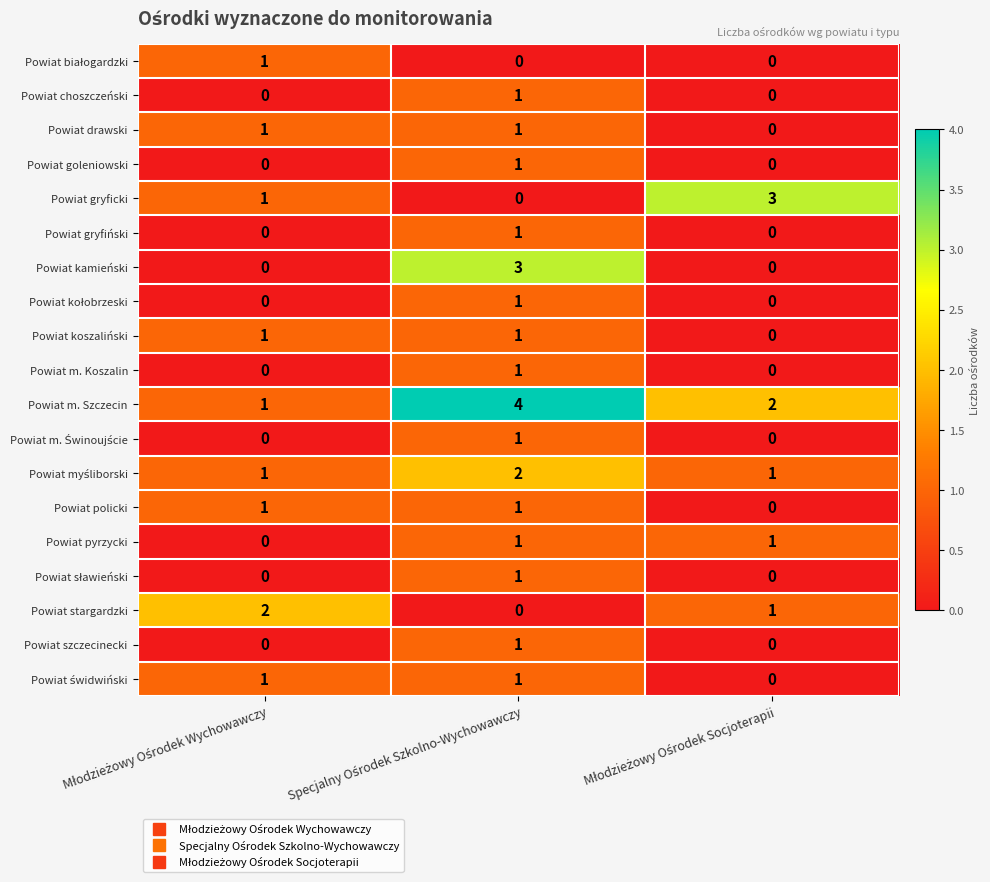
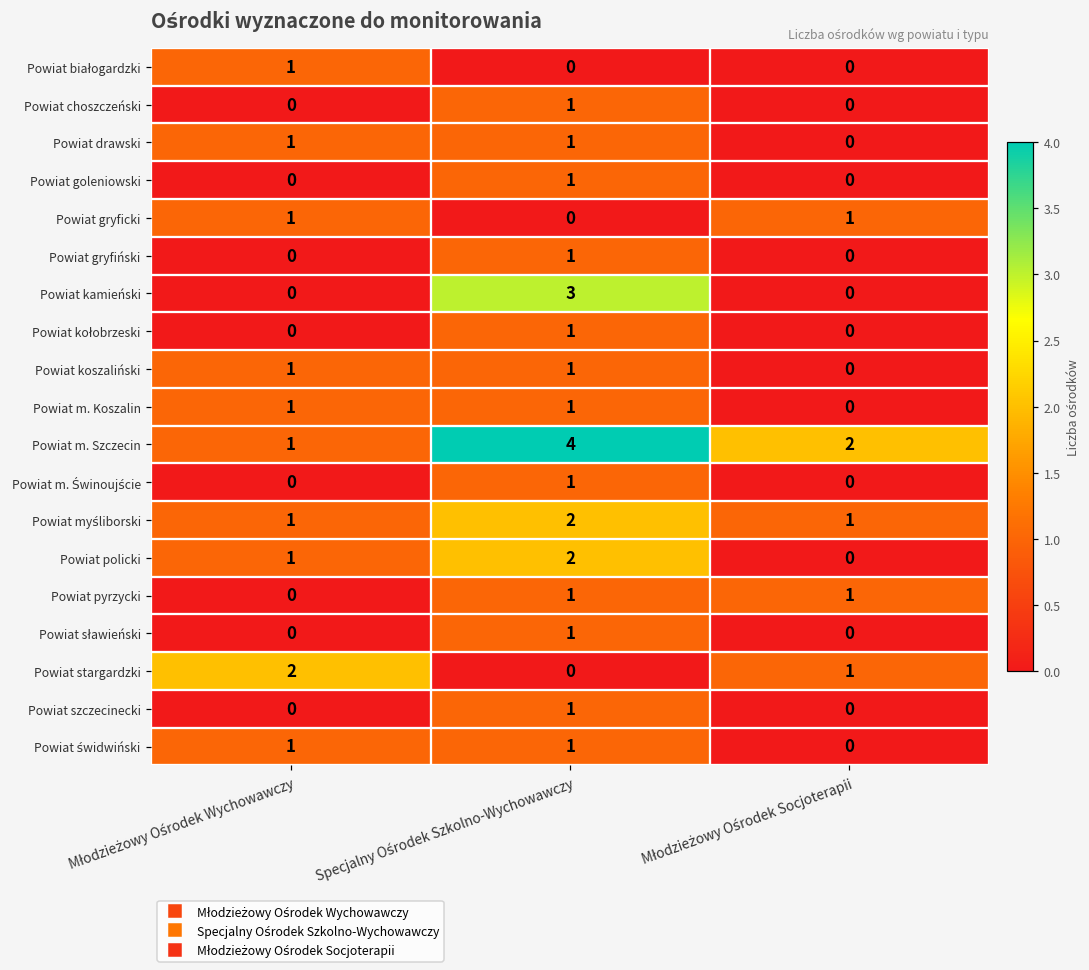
Powiat gryficki, Młodzieżowy Ośrodek Socjoterapii: 3 -> 1
Powiat m. Koszalin, Młodzieżowy Ośrodek Wychowawczy: 0 -> 1
Powiat policki, Specjalny Ośrodek Szkolno-Wychowawczy: 1 -> 2
